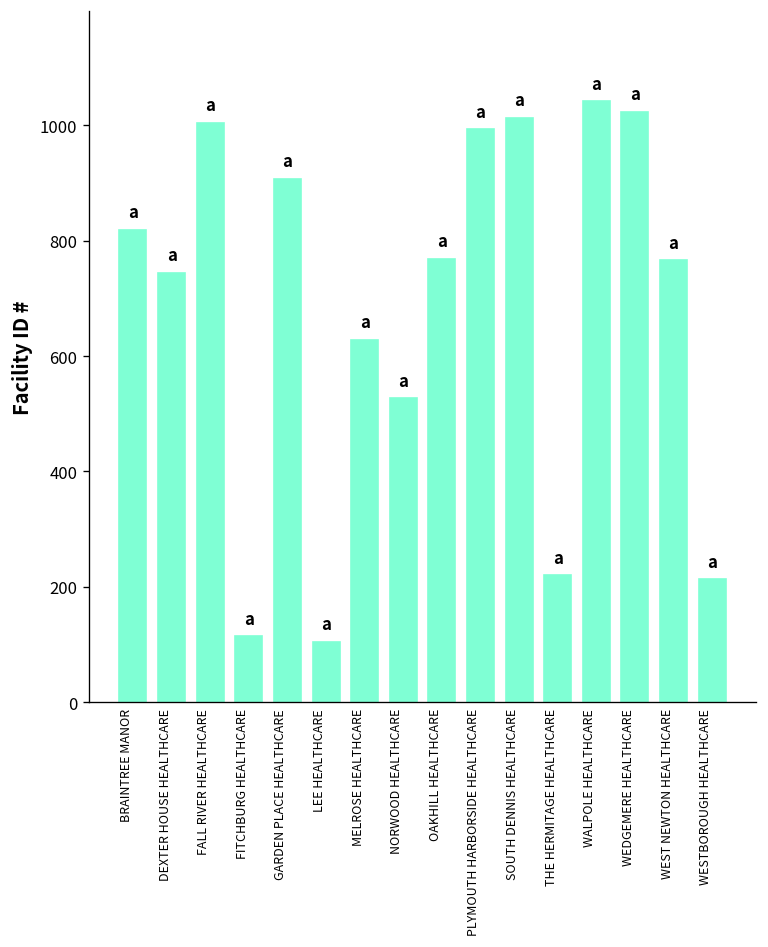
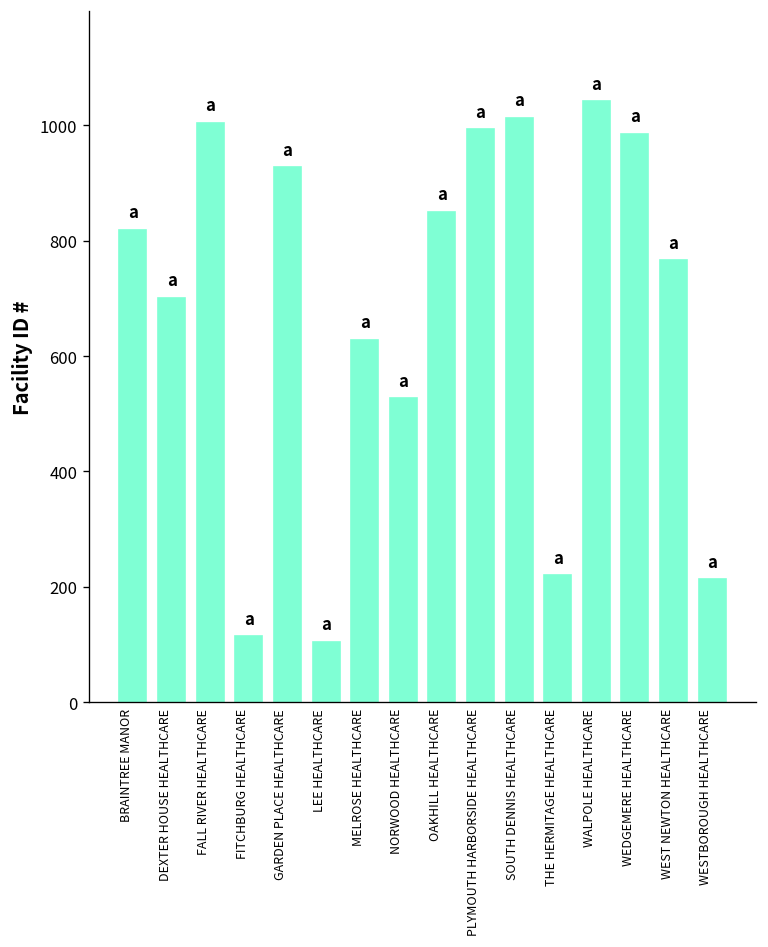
DEXTER HOUSE HEALTHCARE: 740 -> 700
GARDEN PLACE HEALTHCARE: 910 -> 930
OAKHILL HEALTHCARE: 770 -> 850
WEDGEMERE HEALTHCARE: 1020 -> 990
